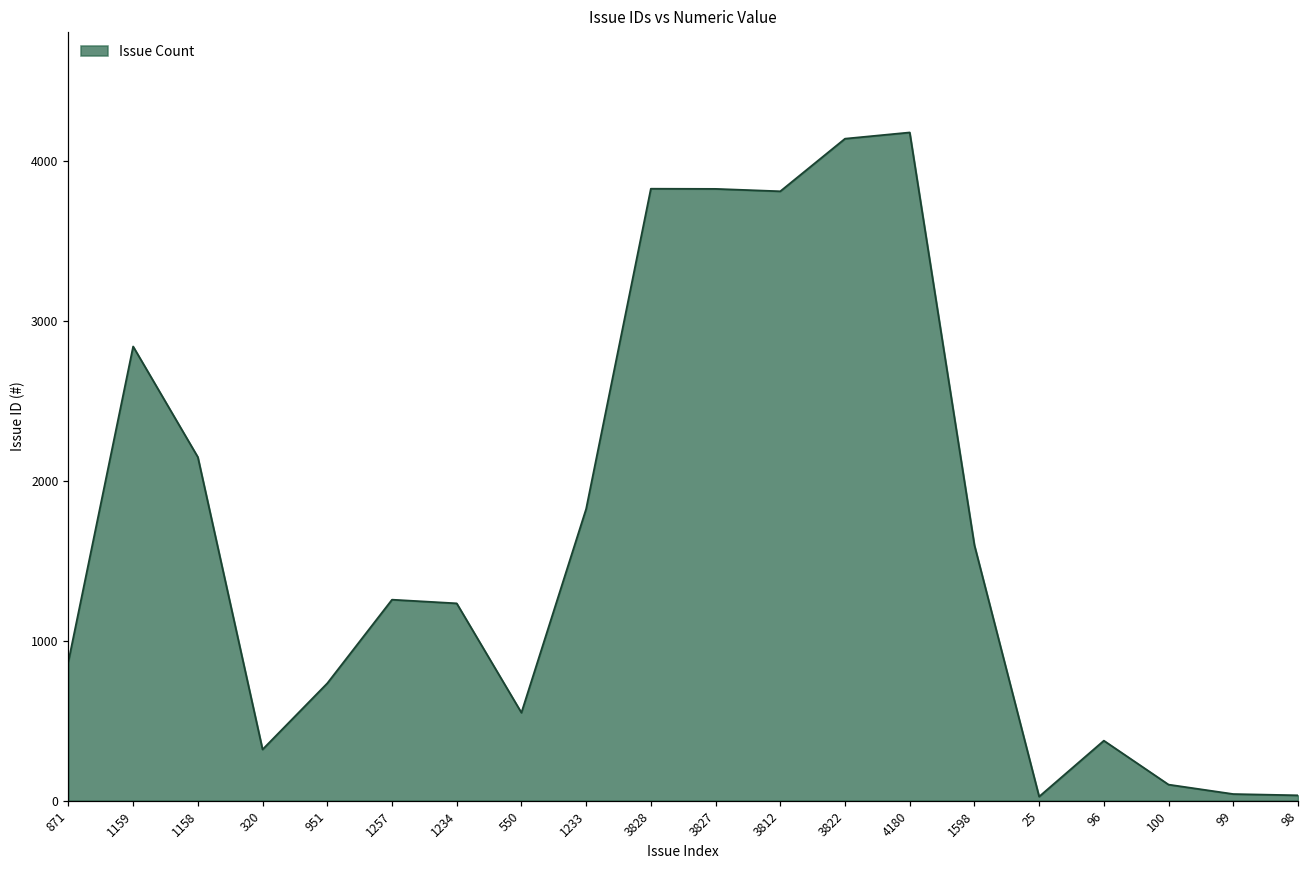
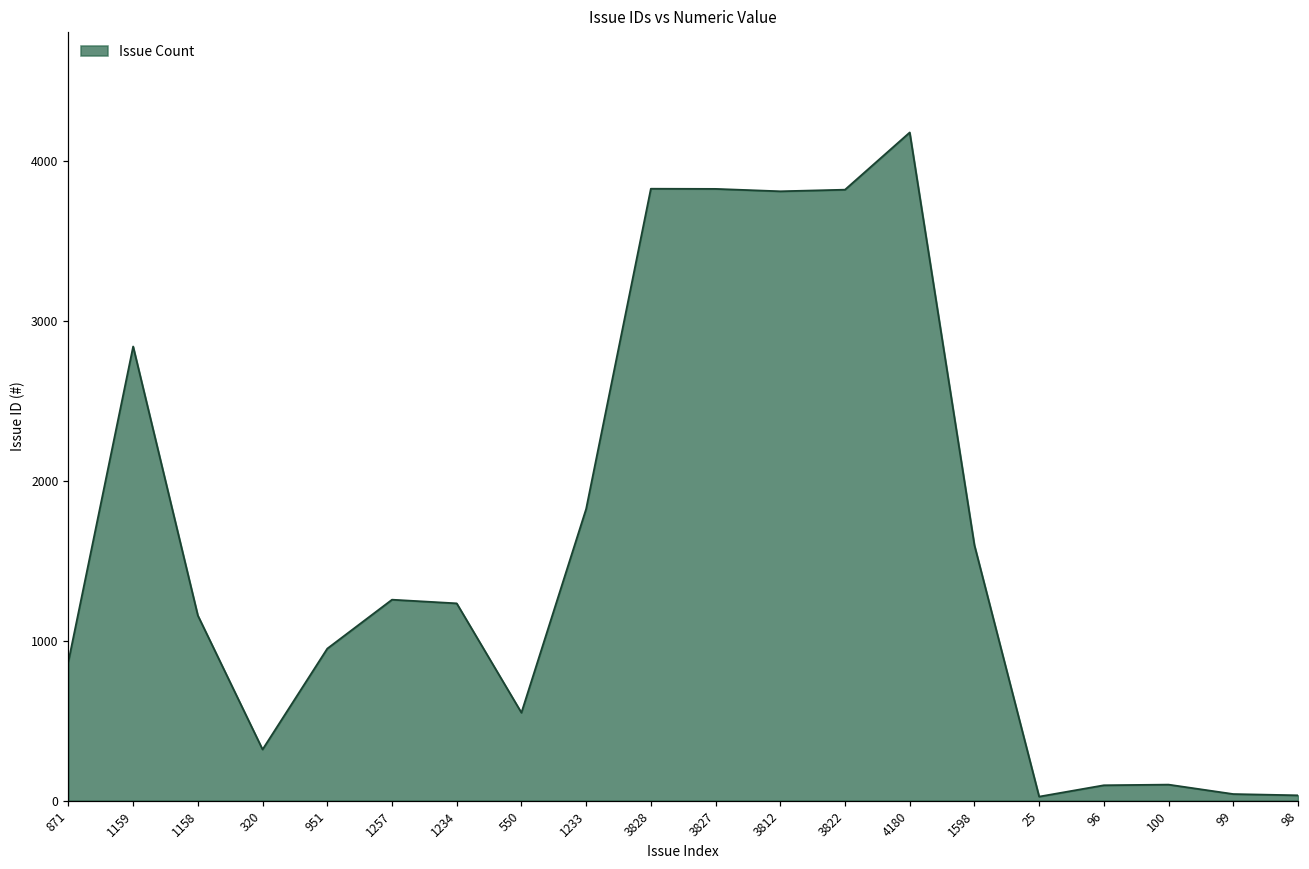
1158: 2150 -> 1160
951: 730 -> 950
3822: 4140 -> 3820
96: 380 -> 100
